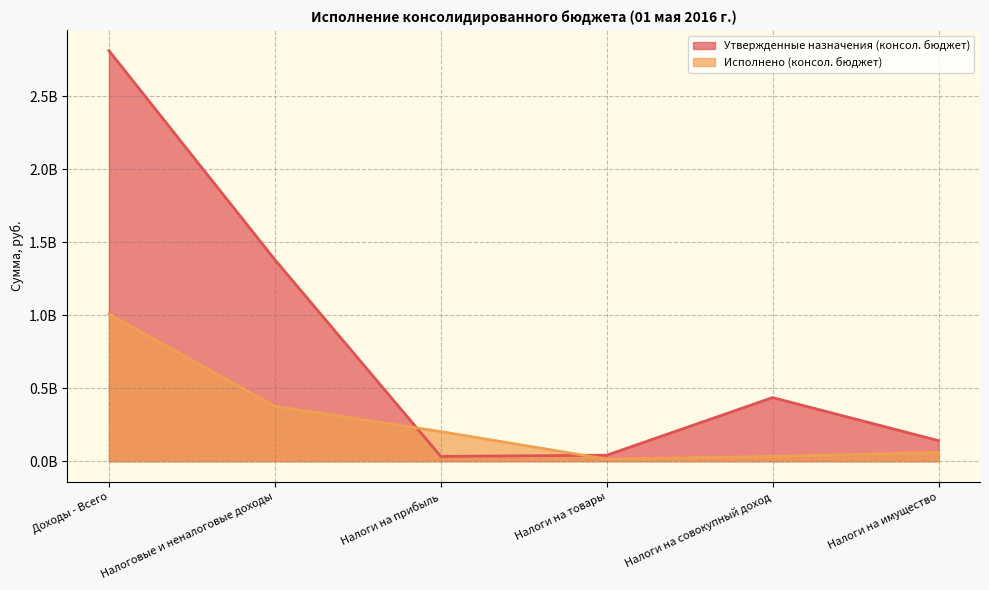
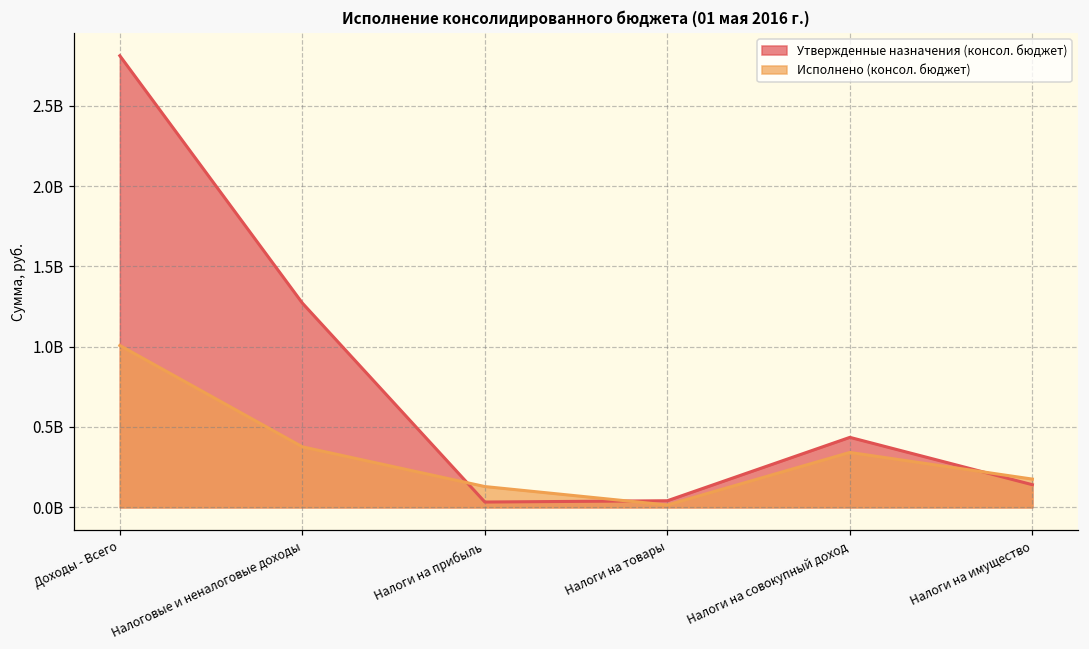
Утвержденные назначения (консол. бюджет), Налоговые и неналоговые доходы: 1380000000 -> 1270000000
Исполнено (консол. бюджет), Налоги на прибыль: 200000000 -> 130000000
Исполнено (консол. бюджет), Налоги на совокупный доход: 30000000 -> 340000000
Исполнено (консол. бюджет), Налоги на имущество: 60000000 -> 180000000
